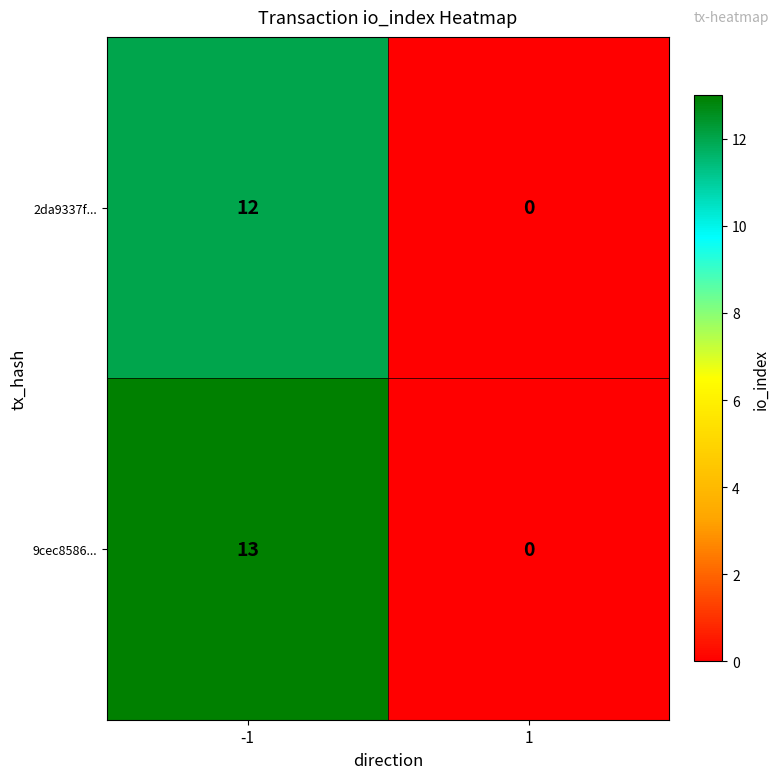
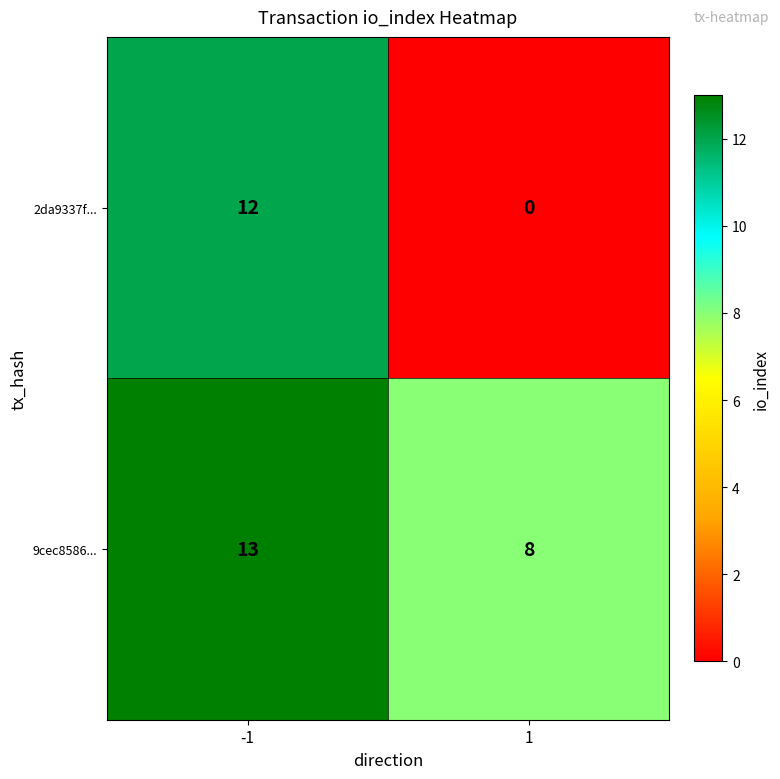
9cec8586..., 1: 0 -> 8
